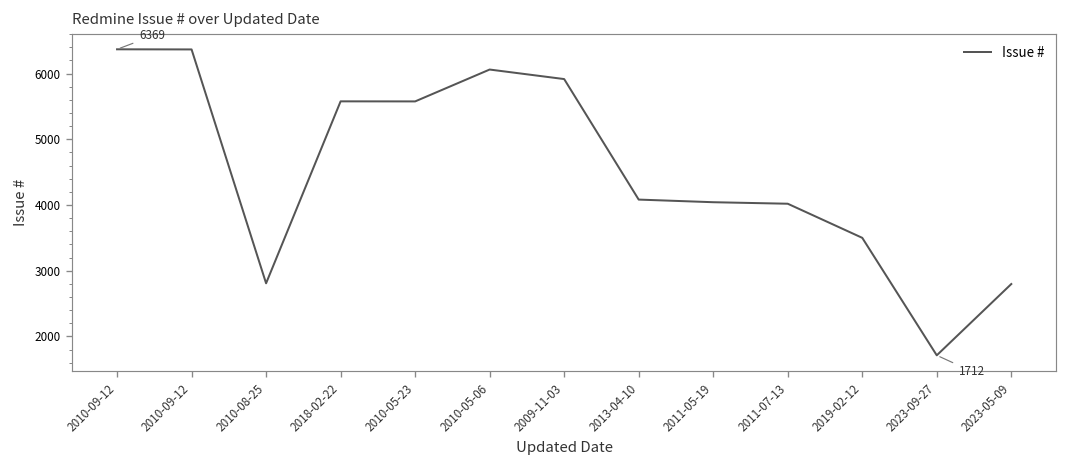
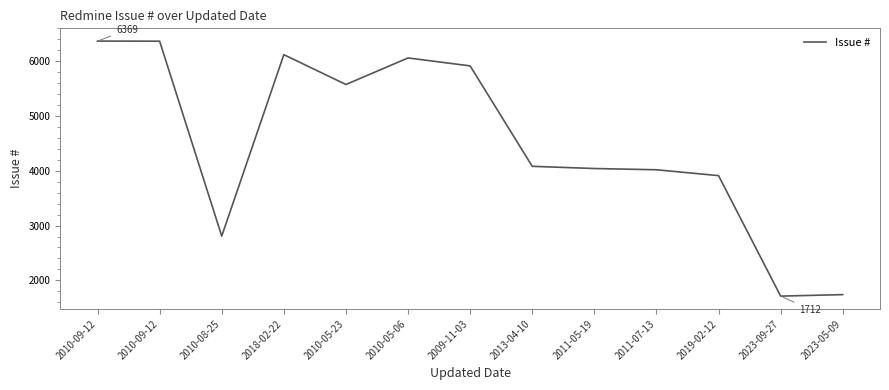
2018-02-22: 5600 -> 6100
2019-02-12: 3500 -> 3900
2023-05-09: 2800 -> 1700
